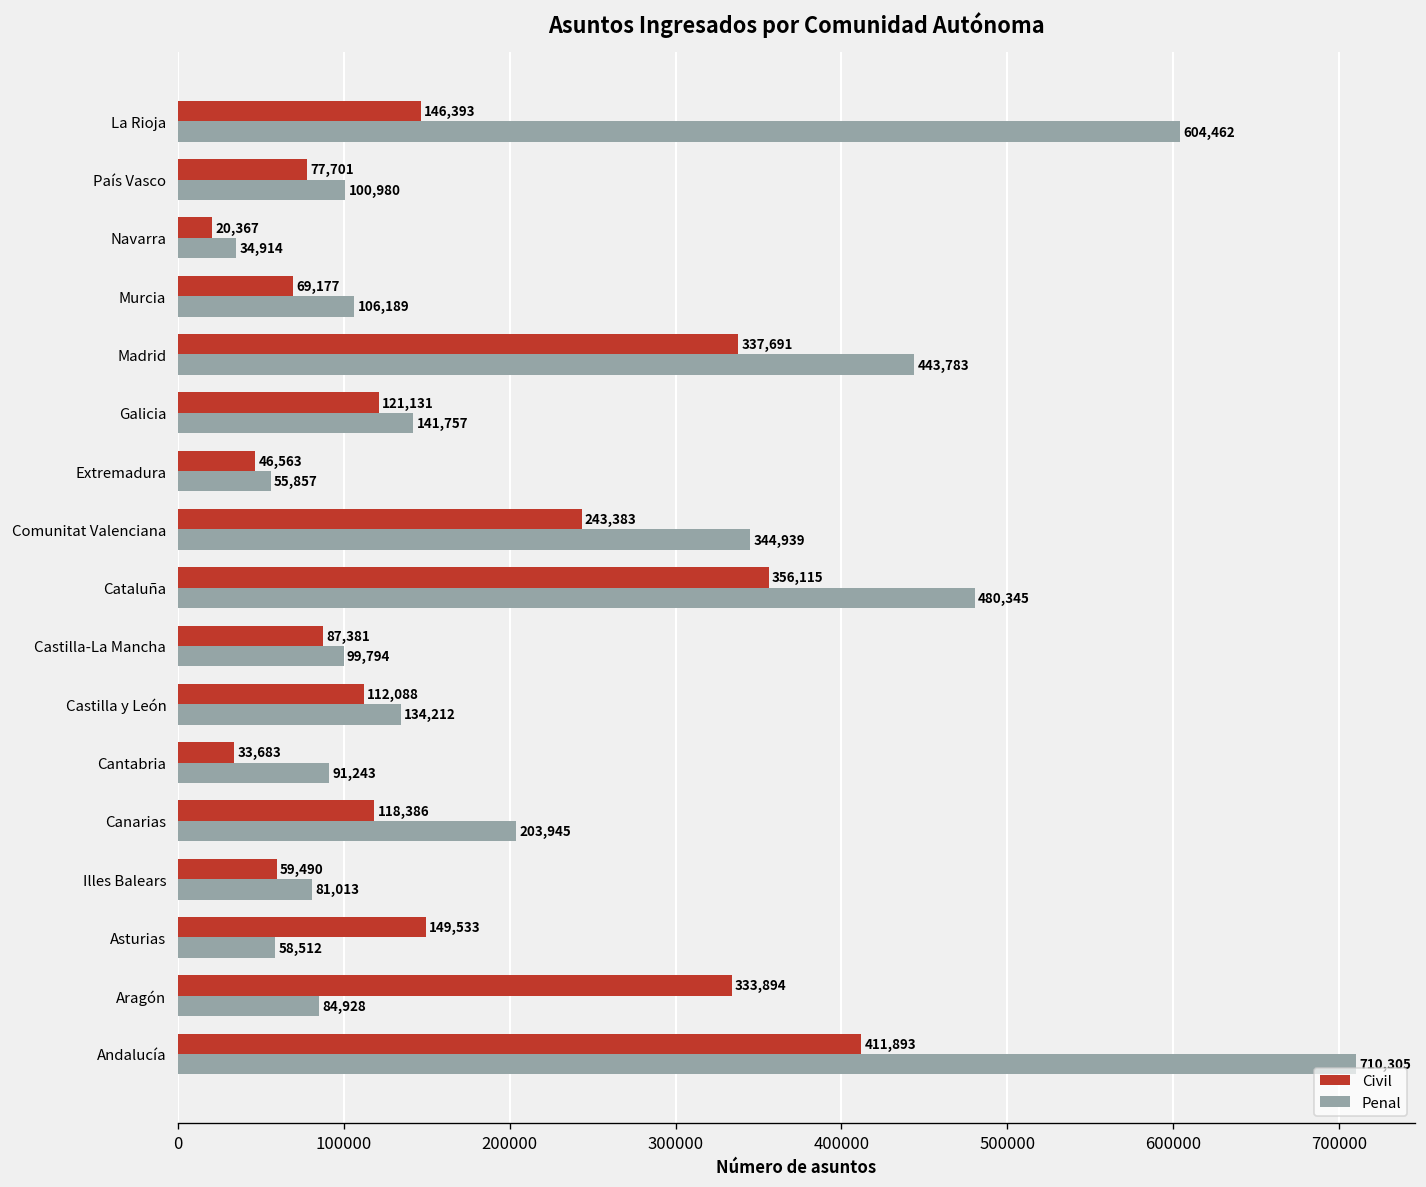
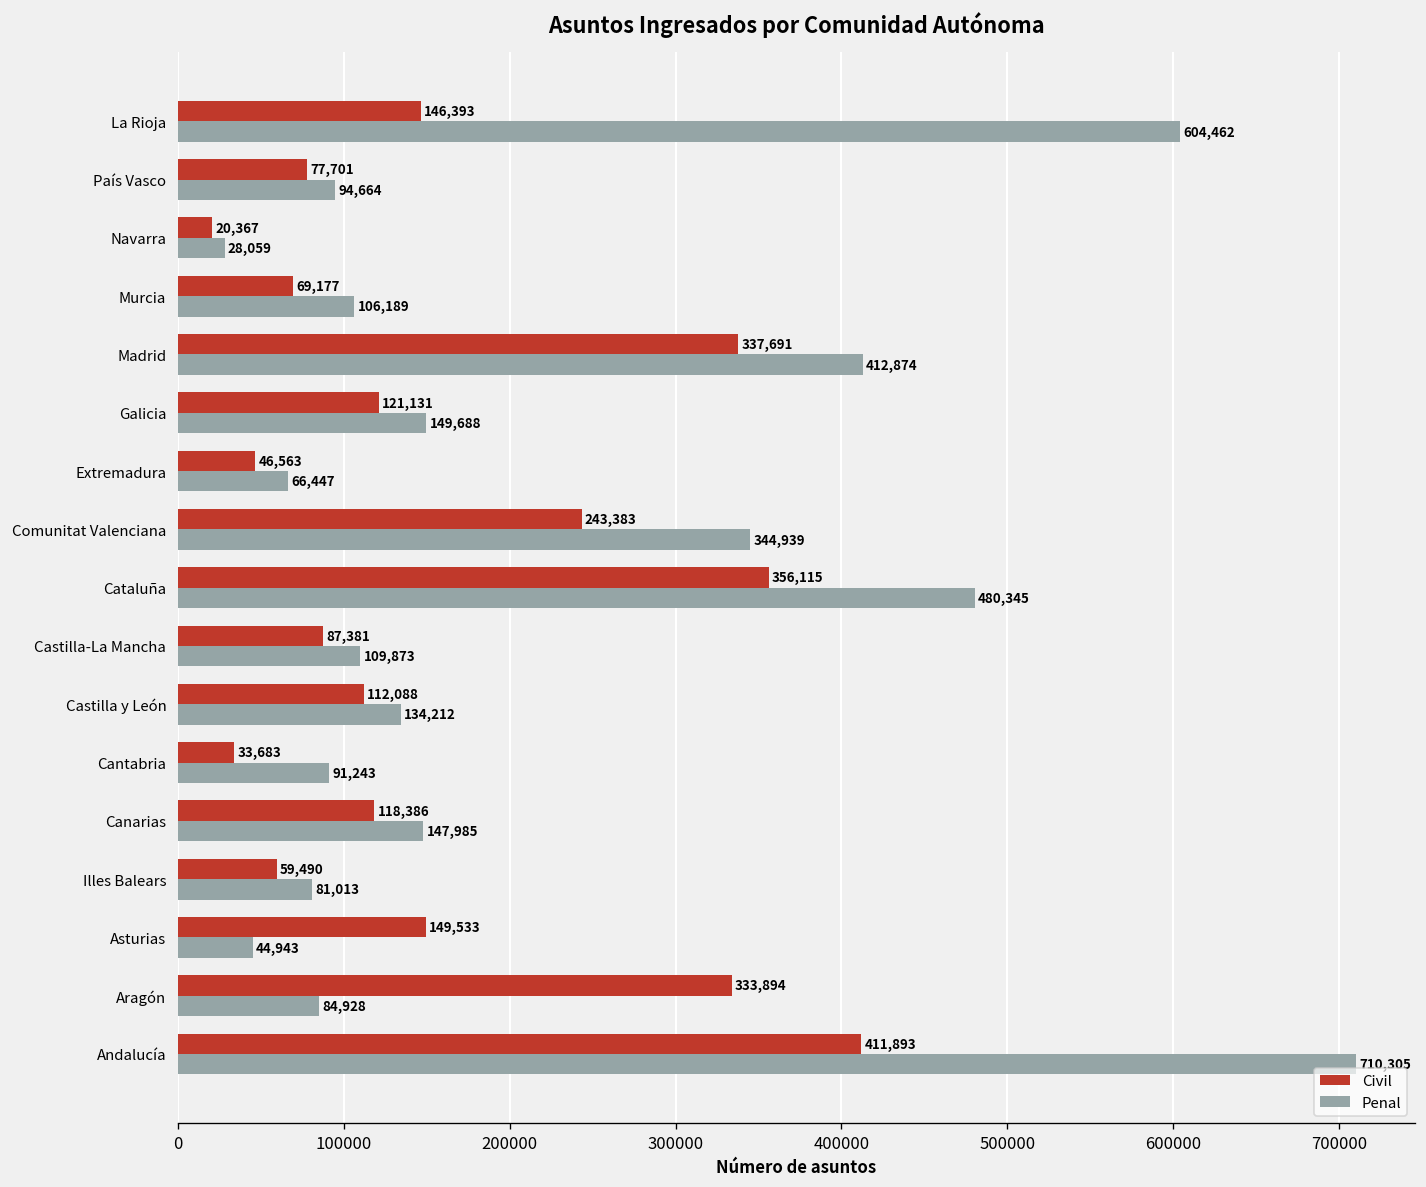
Penal, País Vasco: 100,980 -> 94,664
Penal, Navarra: 34,914 -> 28,059
Penal, Madrid: 443,783 -> 412,874
Penal, Galicia: 141,757 -> 149,688
Penal, Extremadura: 55,857 -> 66,447
Penal, Castilla-La Mancha: 99,794 -> 109,873
Penal, Canarias: 203,945 -> 147,985
Penal, Asturias: 58,512 -> 44,943
